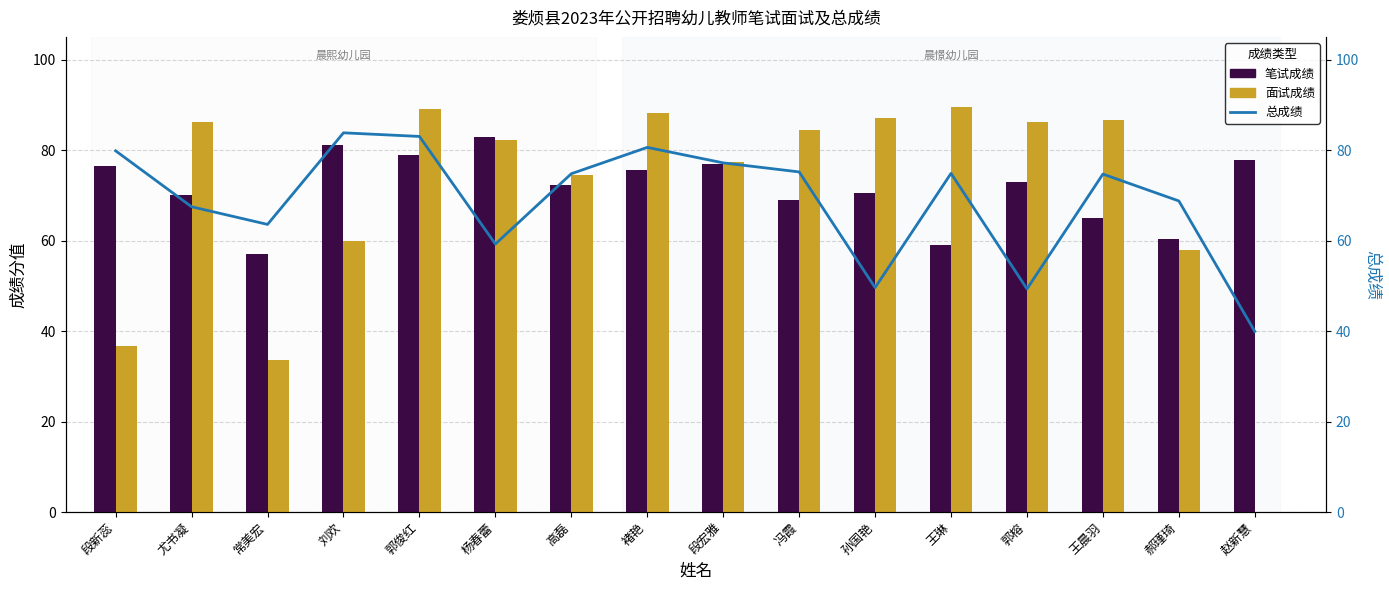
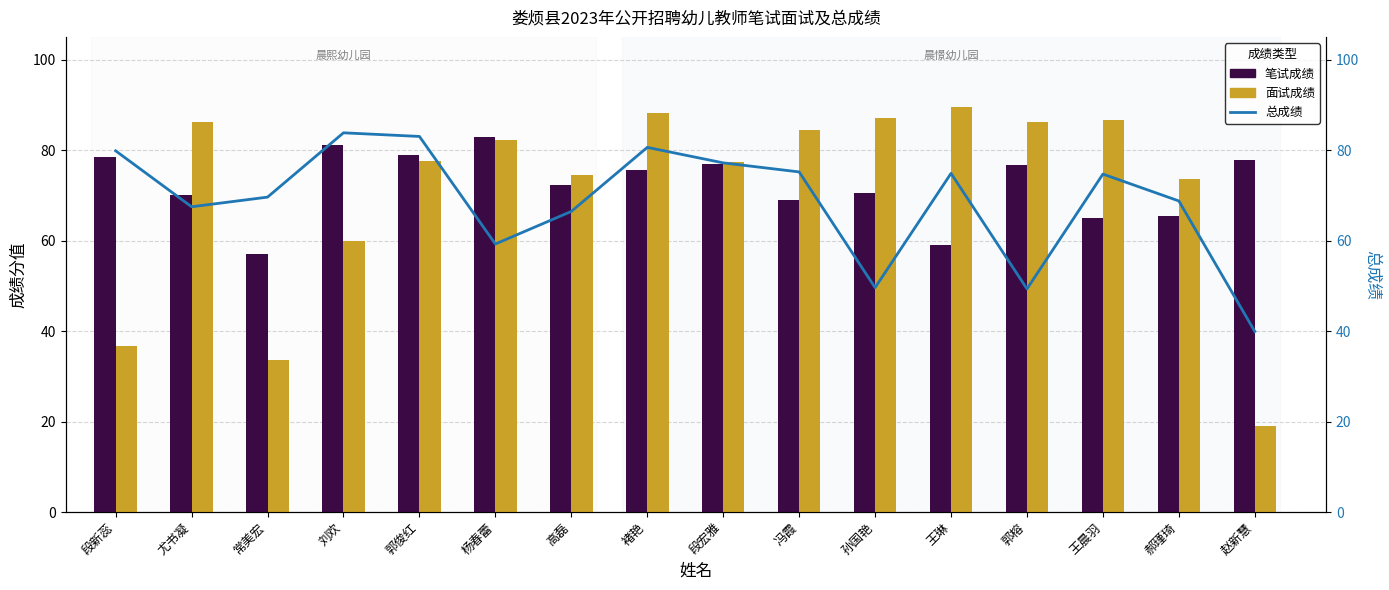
笔试成绩, 段新蕊: 77 -> 78
面试成绩, 郭俊红: 89 -> 78
笔试成绩, 郭榕: 73 -> 77
笔试成绩, 郝瑾琦: 60 -> 66
面试成绩, 郝瑾琦: 58 -> 74
面试成绩, 赵新慧: 0 -> 19
总成绩, 常美宏: 64 -> 70
总成绩, 高磊: 75 -> 66
